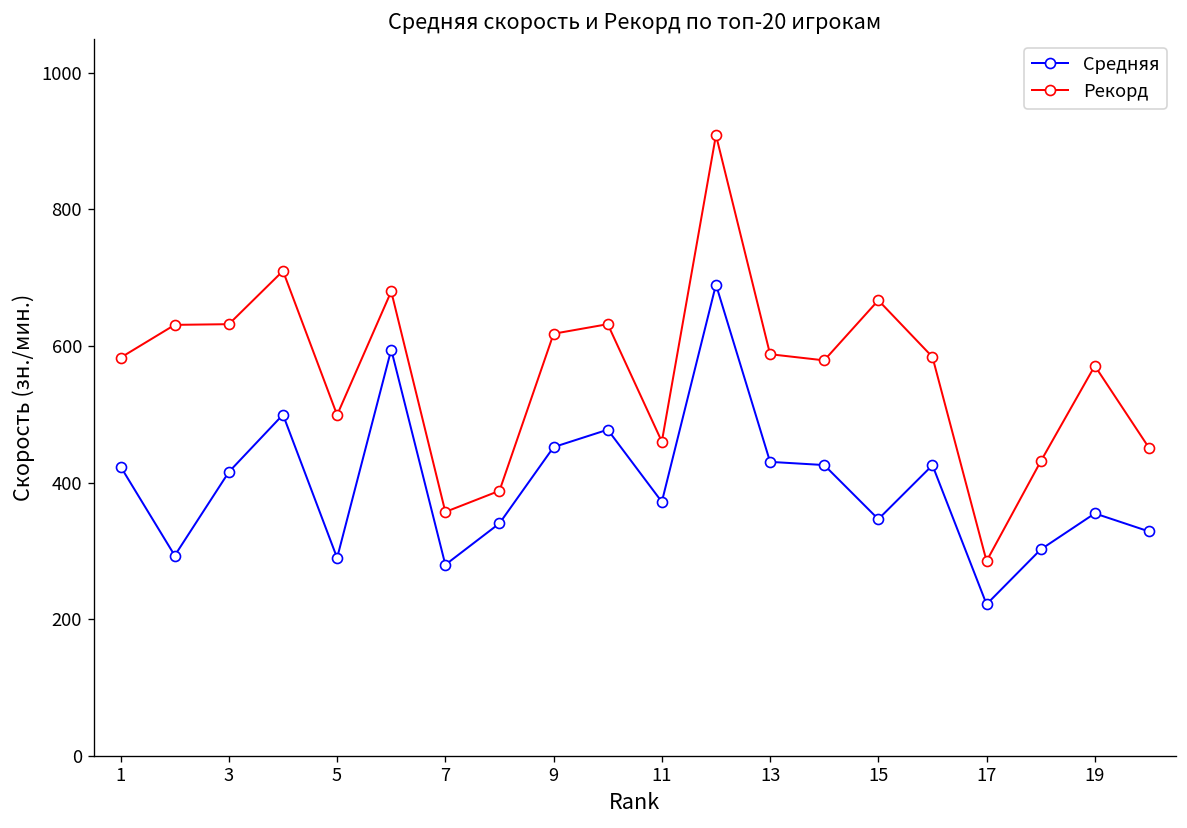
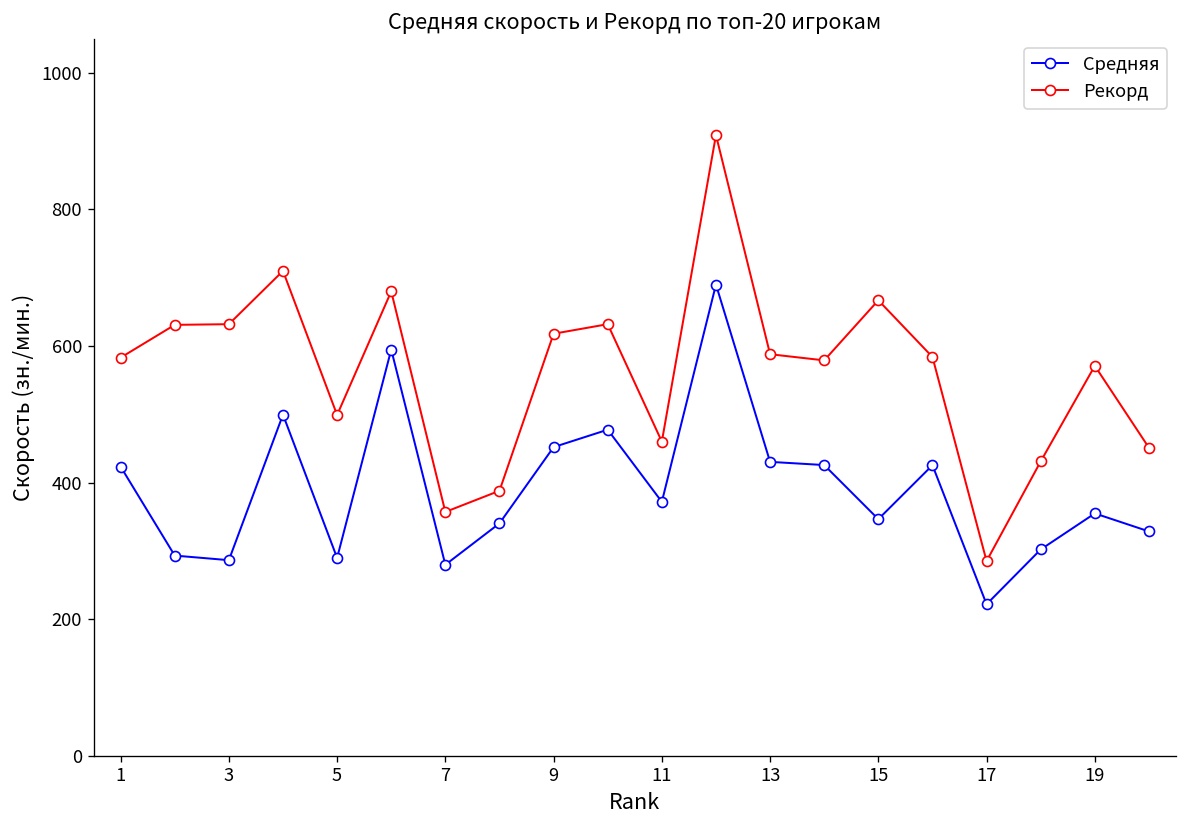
Средняя, 3: 420 -> 290
